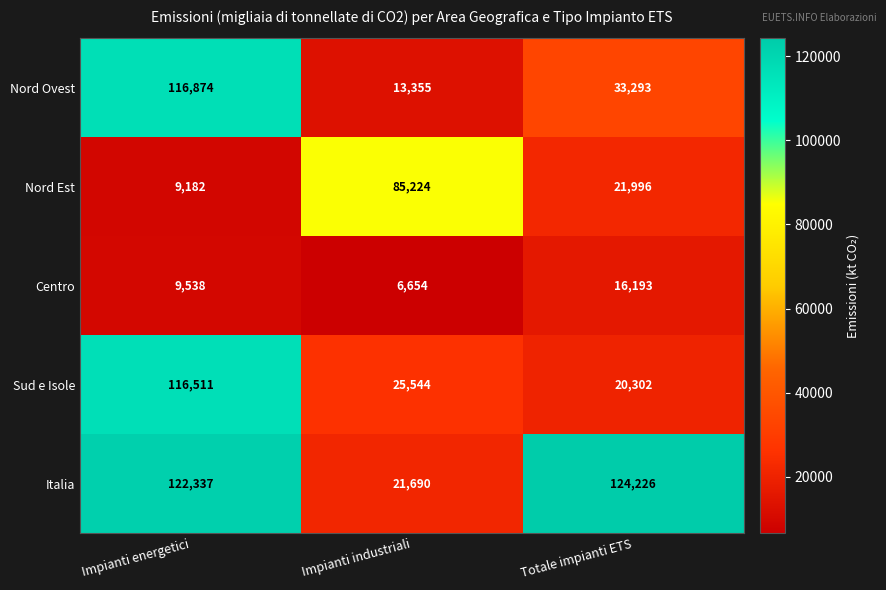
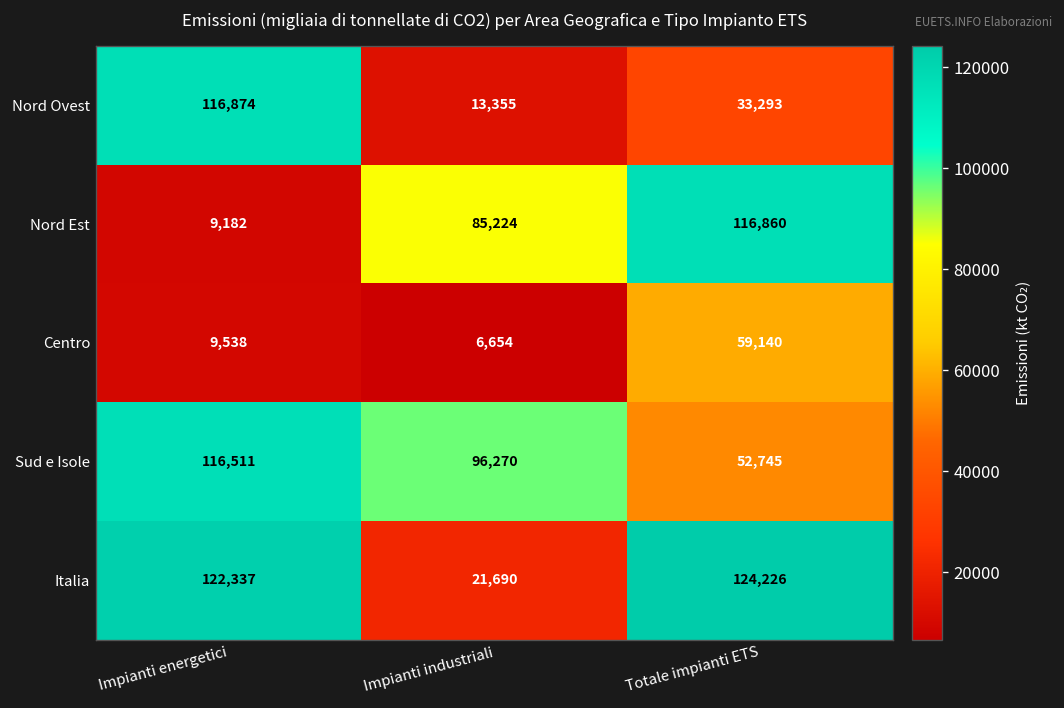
Nord Est, Totale impianti ETS: 21,996 -> 116,860
Centro, Totale impianti ETS: 16,193 -> 59,140
Sud e Isole, Impianti industriali: 25,544 -> 96,270
Sud e Isole, Totale impianti ETS: 20,302 -> 52,745
